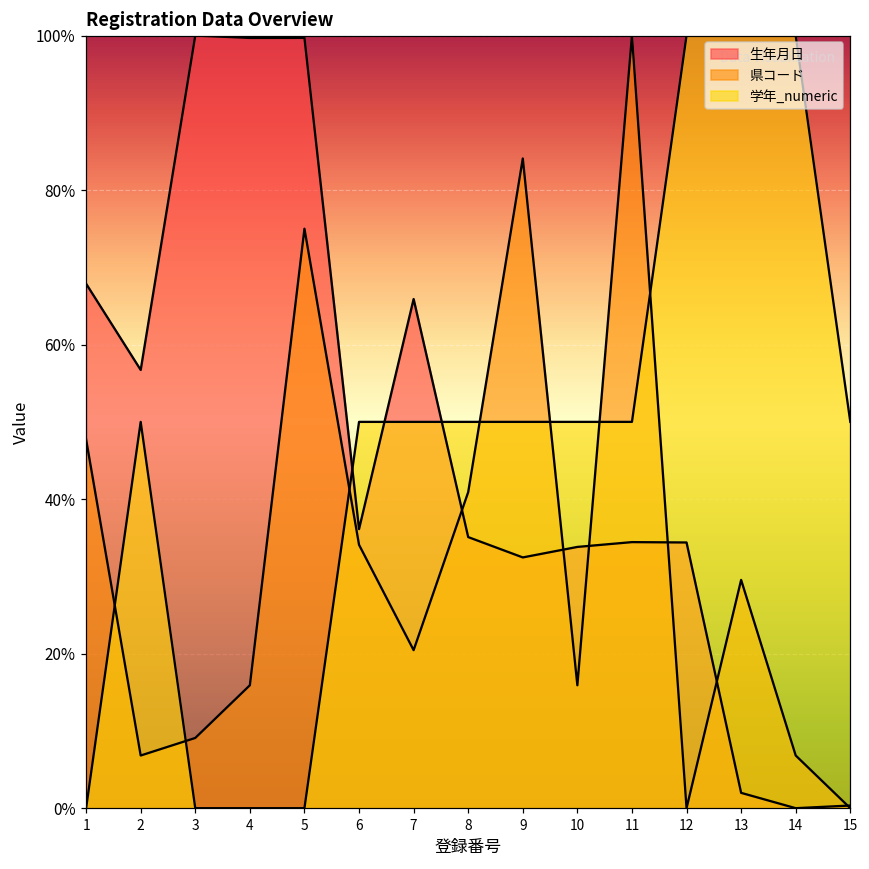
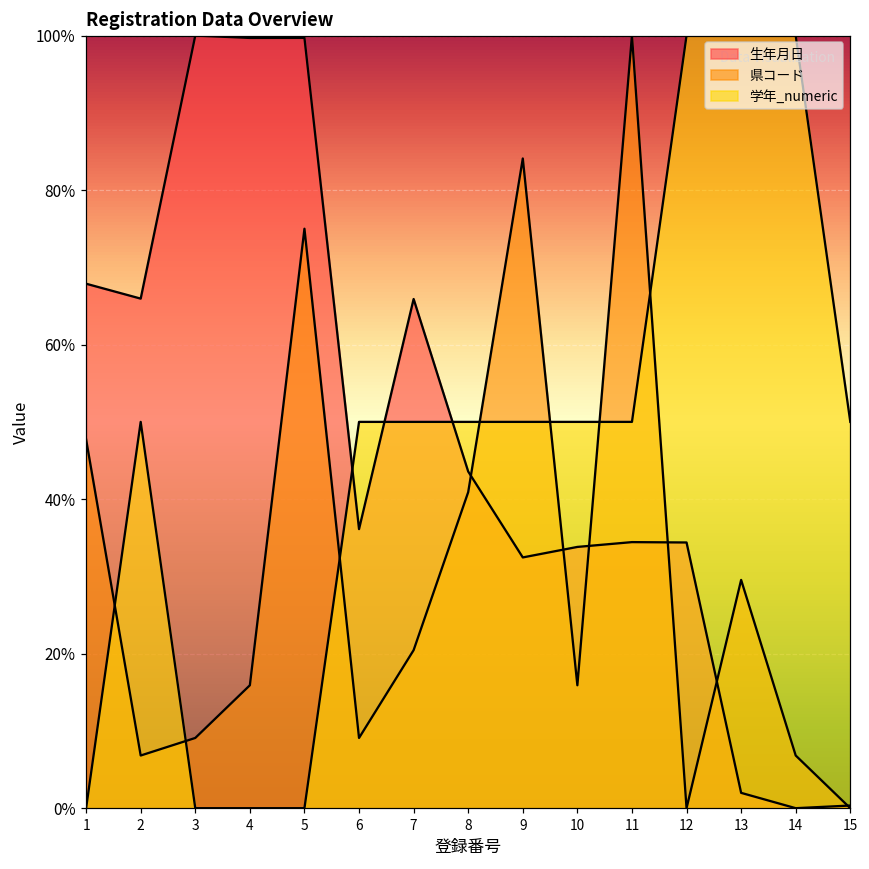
生年月日, 2: 57% -> 66%
県コード, 6: 34% -> 9%
生年月日, 8: 35% -> 44%
